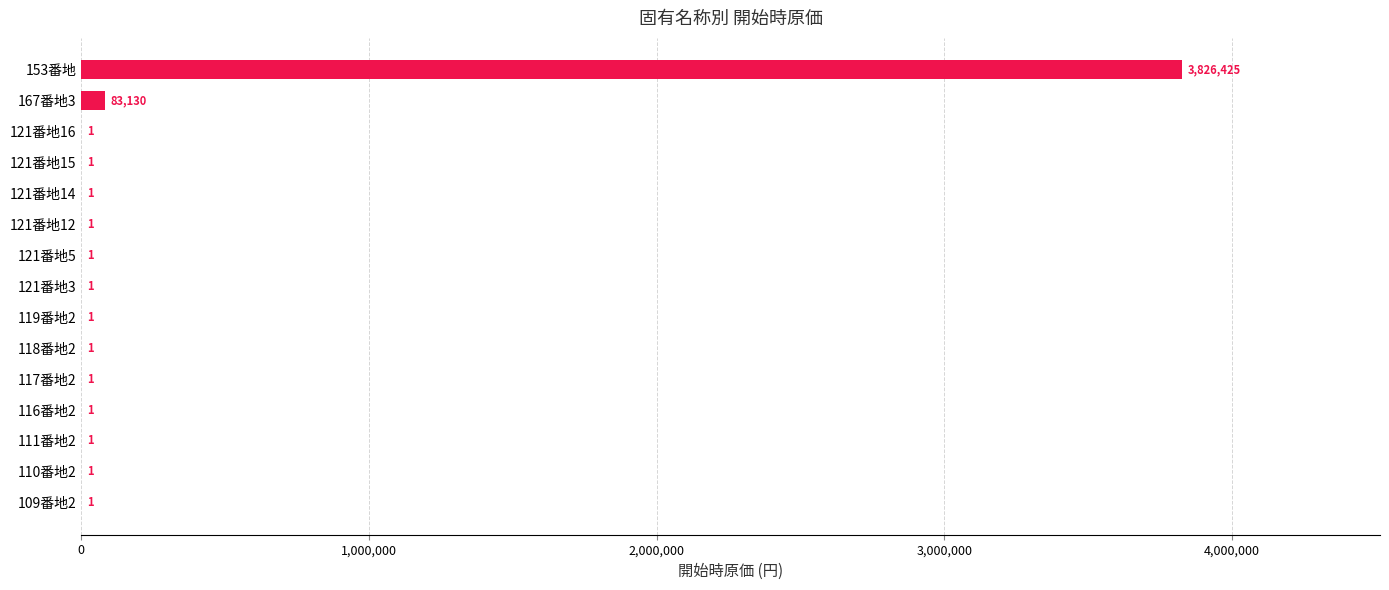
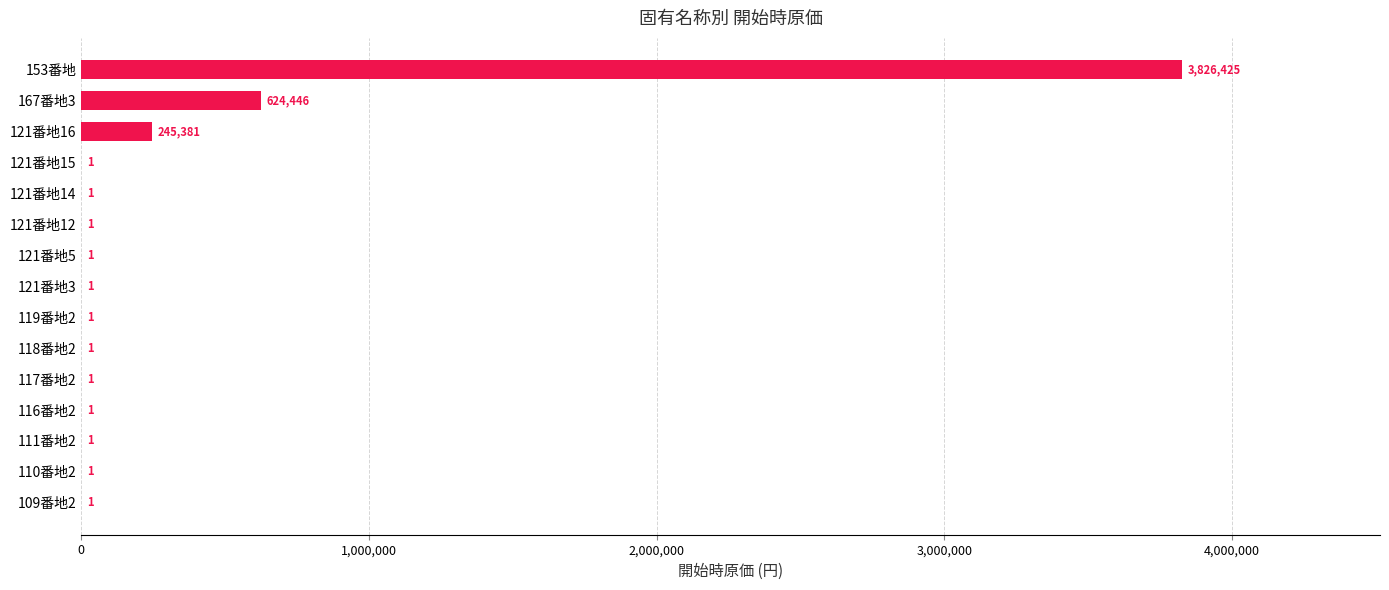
167番地3: 83,130 -> 624,446
121番地16: 1 -> 245,381
